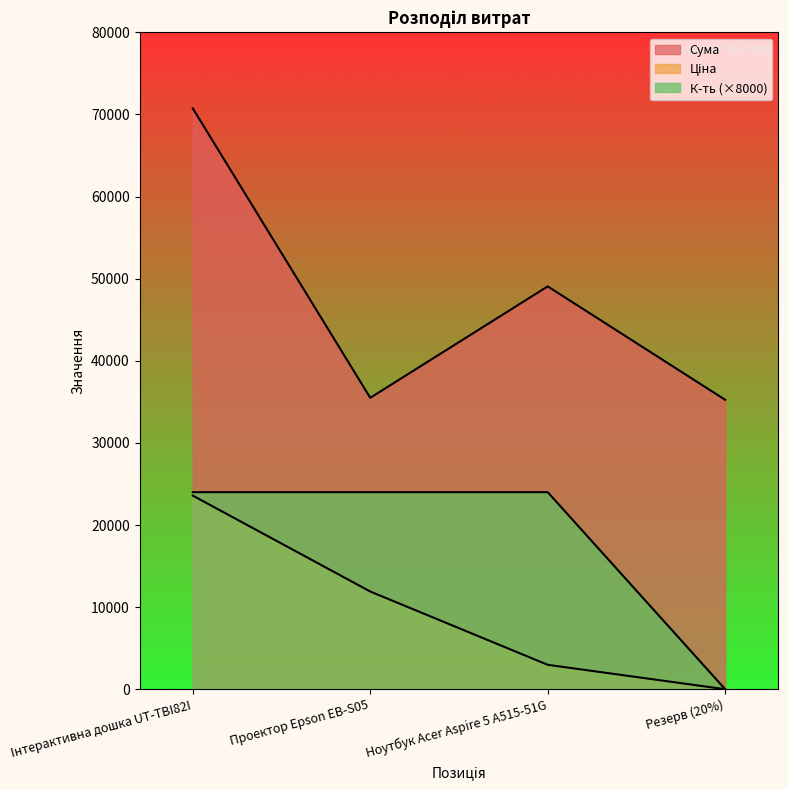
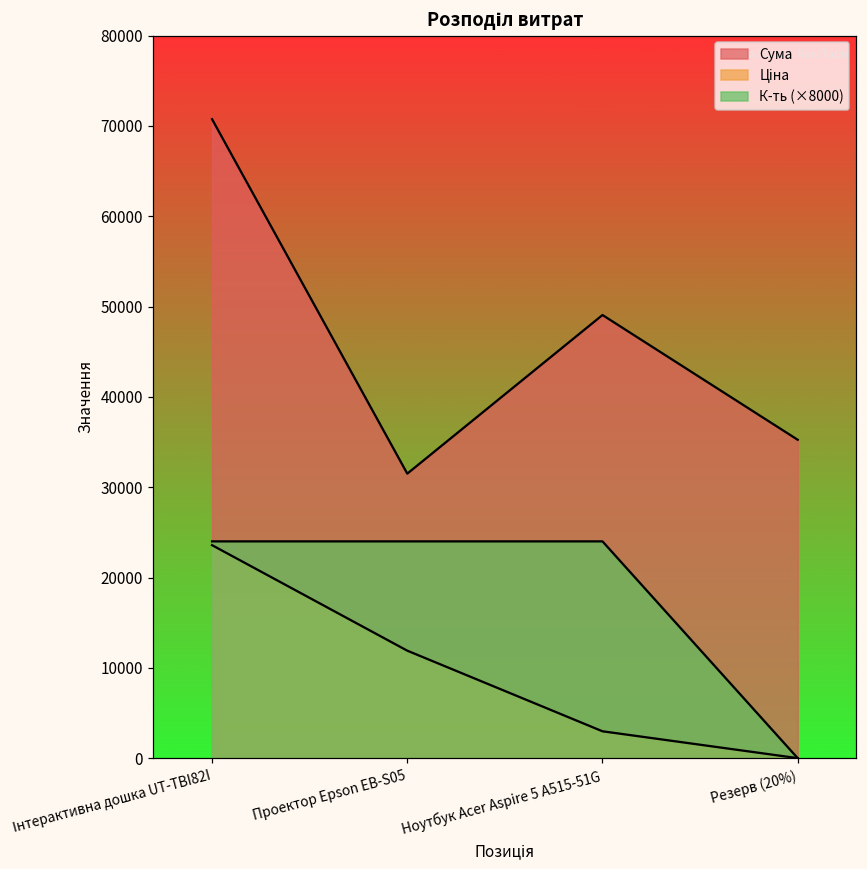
Сума, Проектор Epson EB-S05: 35000 -> 32000
